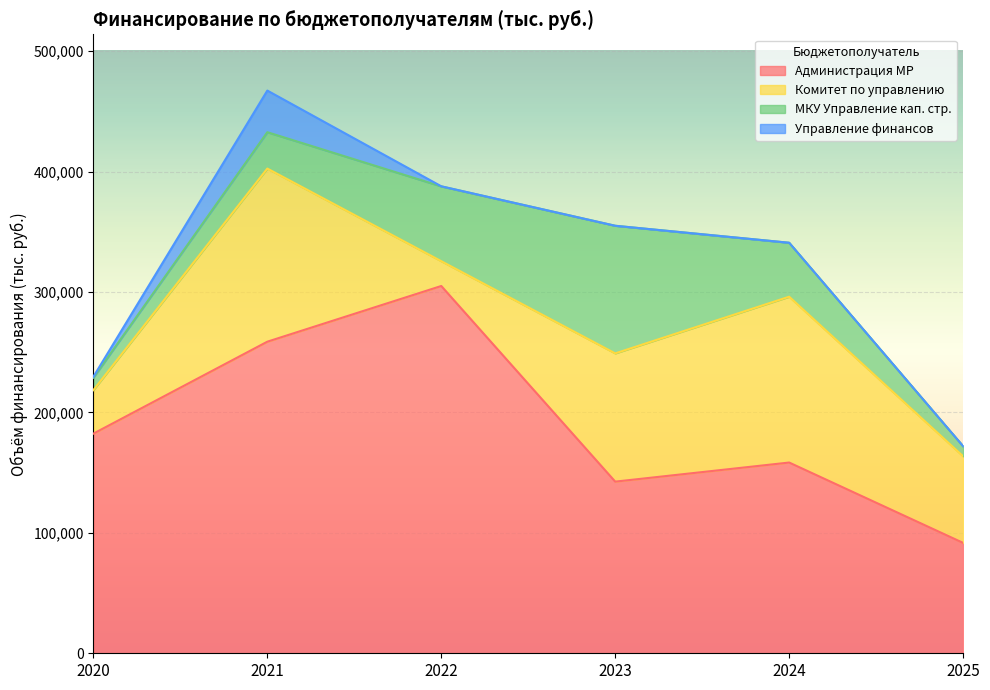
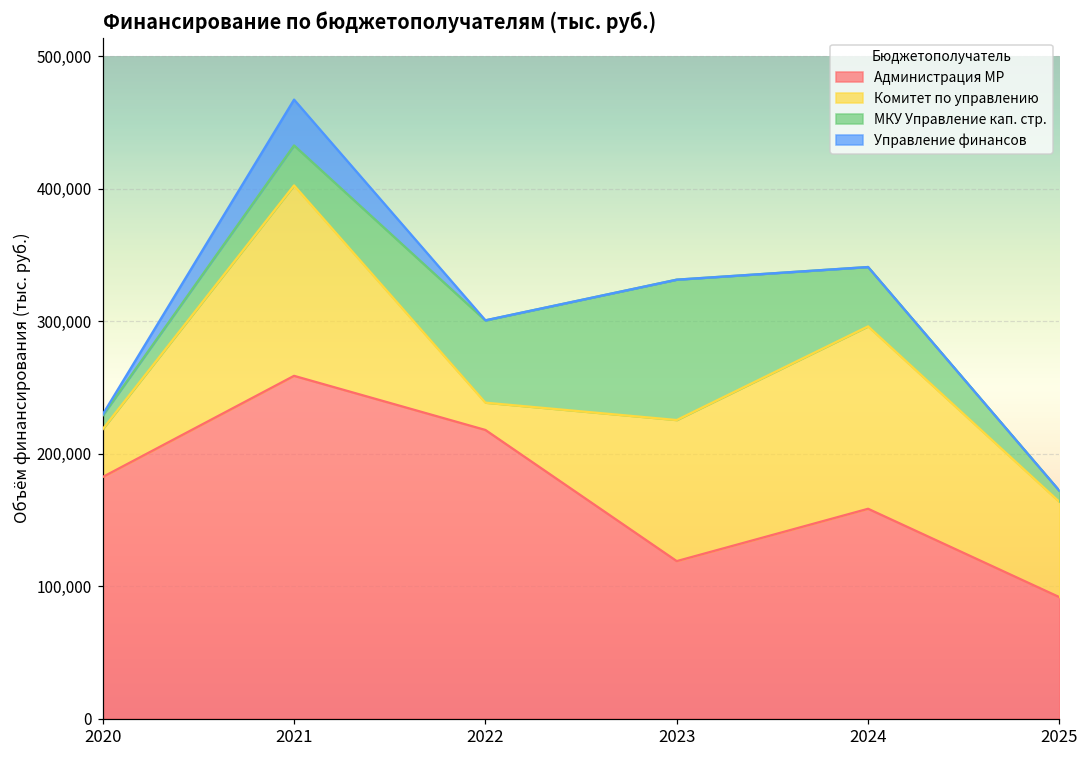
Администрация МР, 2022: 305,000 -> 218,000
Администрация МР, 2023: 143,000 -> 119,000
